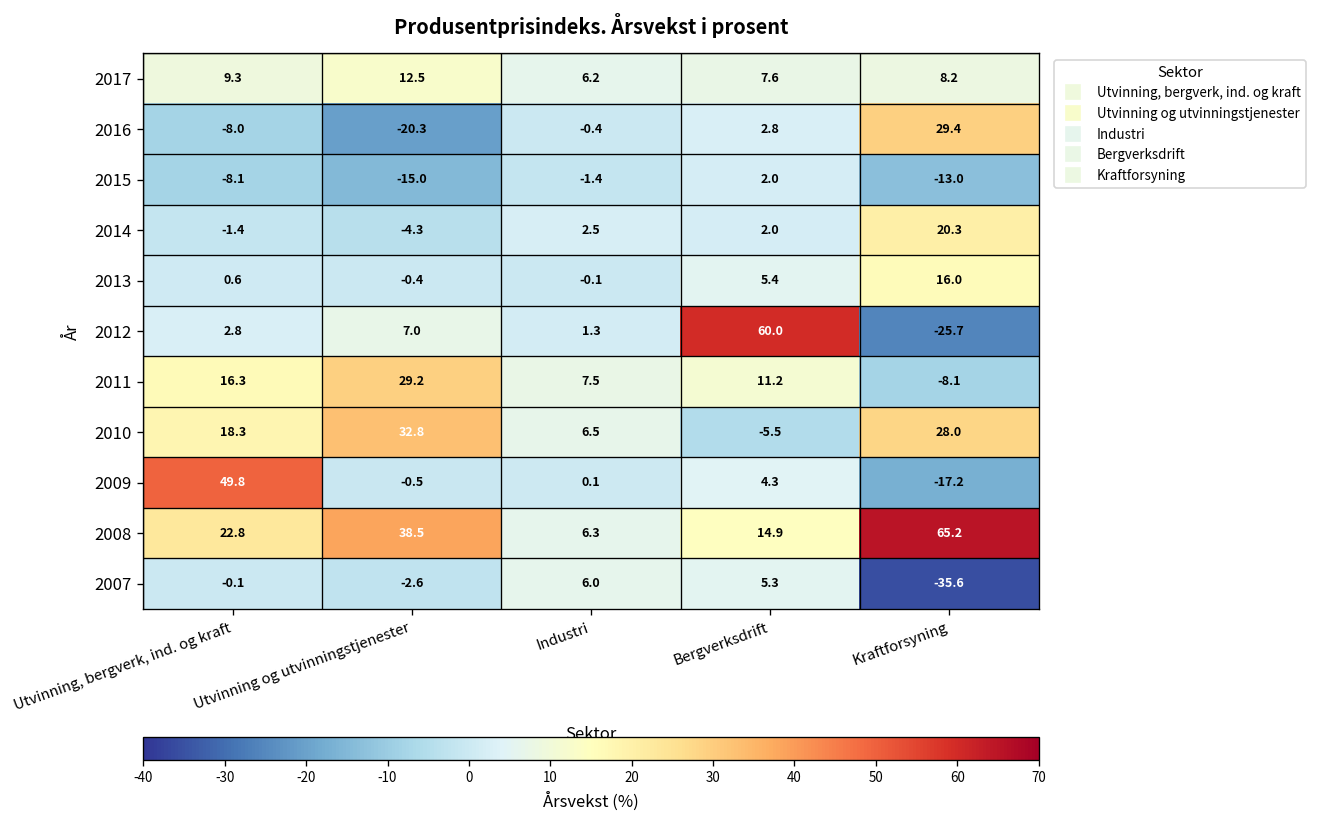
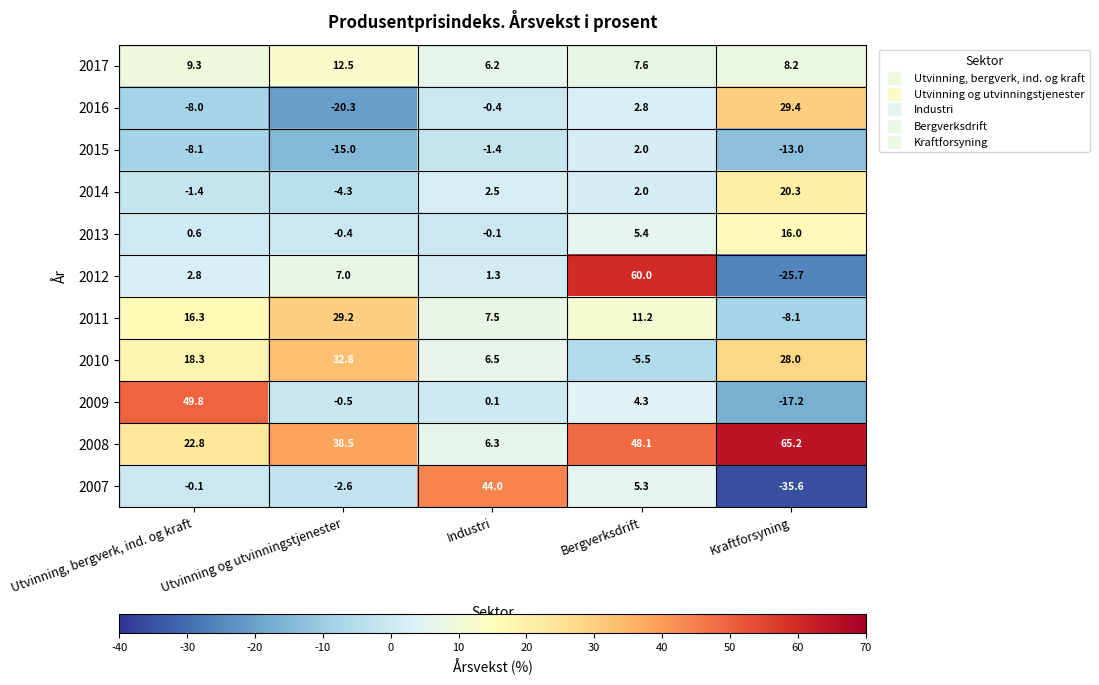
2008, Bergverksdrift: 14.9 -> 48.1
2007, Industri: 6.0 -> 44.0
